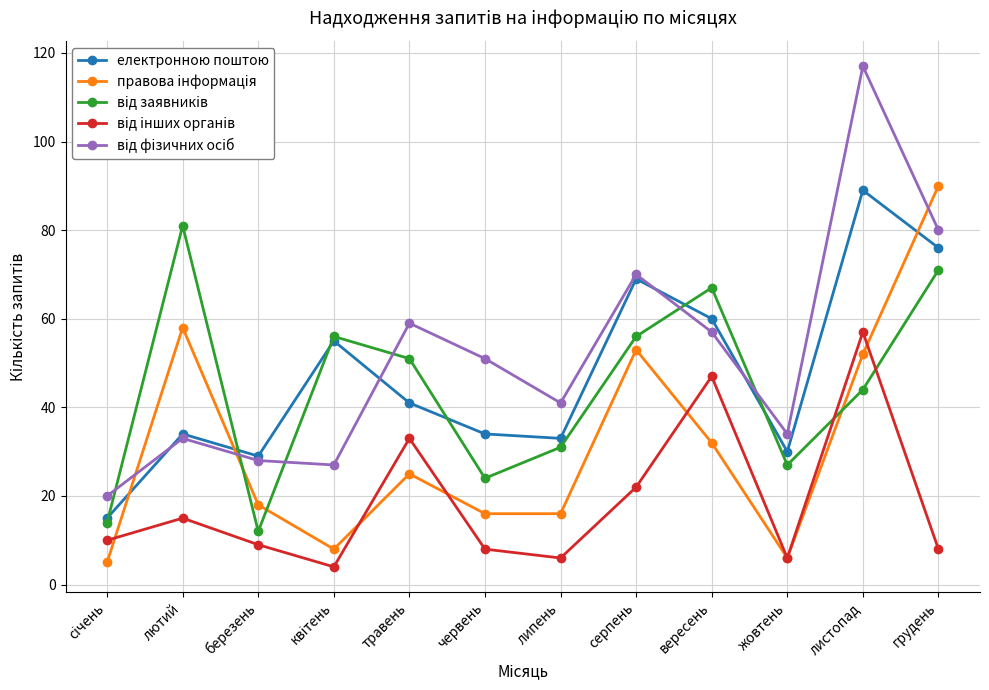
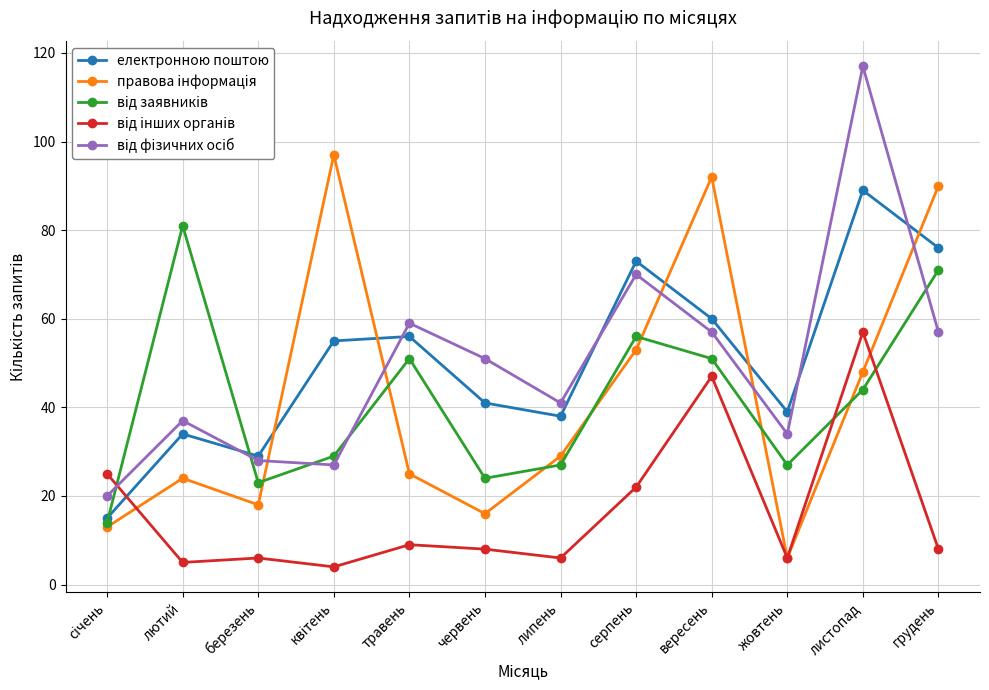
правова інформація, січень: 5 -> 13
від інших органів, січень: 10 -> 25
правова інформація, лютий: 58 -> 24
від інших органів, лютий: 15 -> 5
від фізичних осіб, лютий: 33 -> 37
від заявників, березень: 12 -> 23
від інших органів, березень: 9 -> 6
правова інформація, квітень: 8 -> 97
від заявників, квітень: 56 -> 29
електронною поштою, травень: 41 -> 56
від інших органів, травень: 33 -> 9
електронною поштою, червень: 34 -> 41
електронною поштою, липень: 33 -> 38
правова інформація, липень: 16 -> 29
від заявників, липень: 31 -> 27
електронною поштою, серпень: 69 -> 73
правова інформація, вересень: 32 -> 92
від заявників, вересень: 67 -> 51
електронною поштою, жовтень: 30 -> 39
правова інформація, листопад: 52 -> 48
від фізичних осіб, грудень: 80 -> 57
